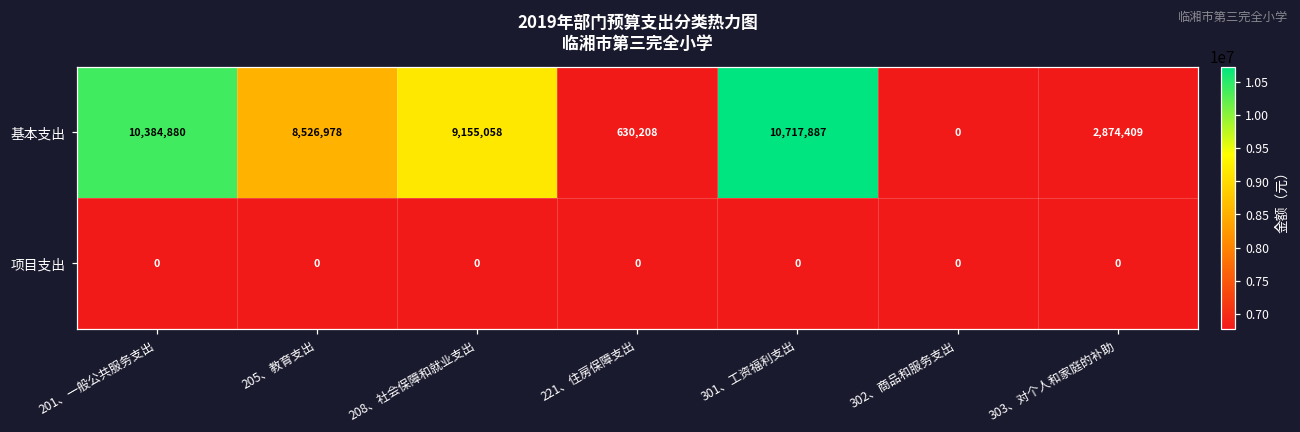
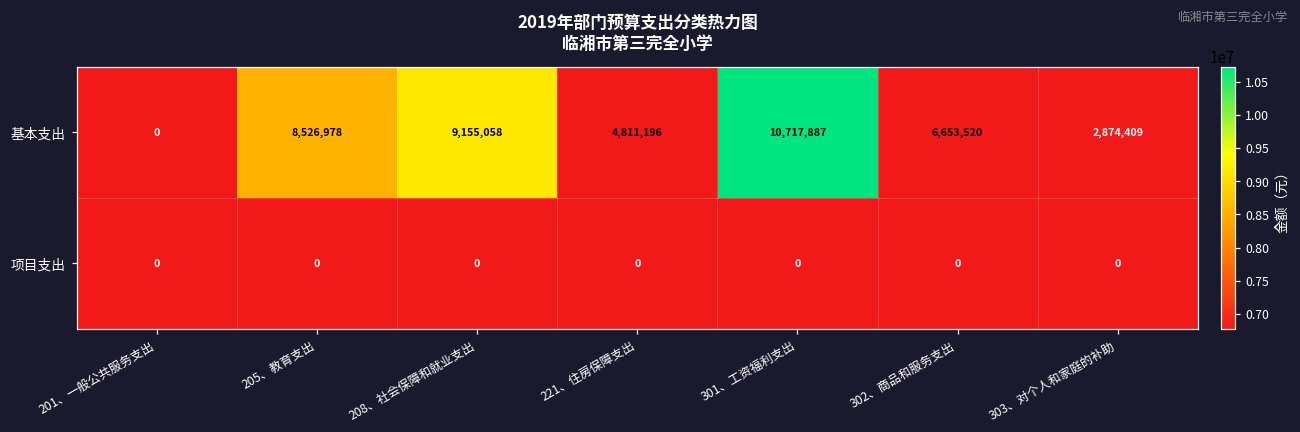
基本支出, 201、一般公共服务支出: 10,384,880 -> 0
基本支出, 221、住房保障支出: 630,208 -> 4,811,196
基本支出, 302、商品和服务支出: 0 -> 6,653,520
